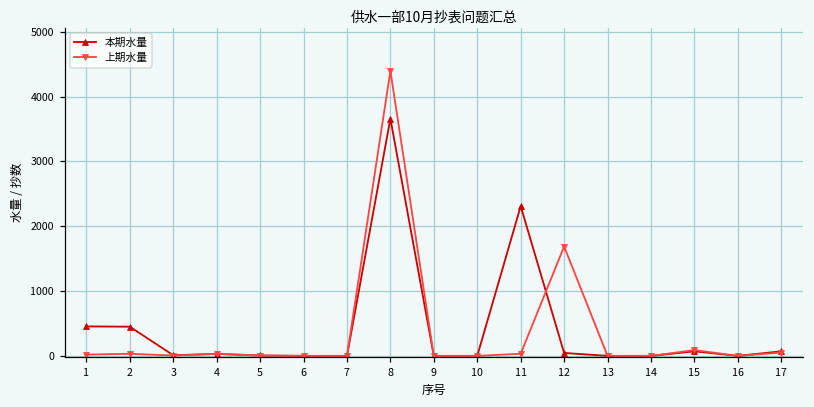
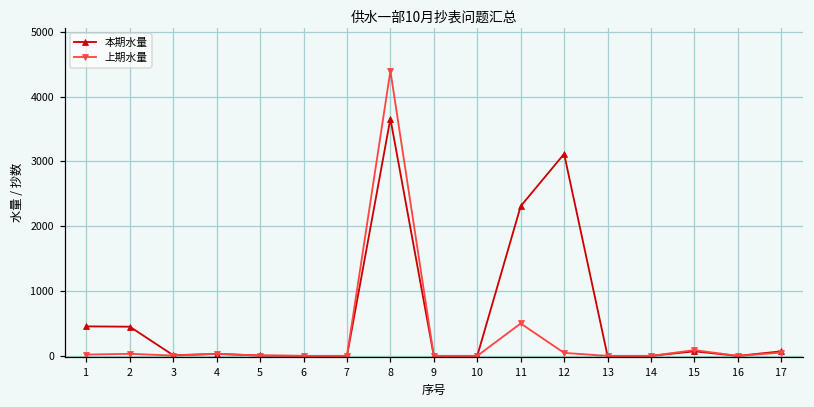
上期水量, 11: 0 -> 500
本期水量, 12: 0 -> 3100
上期水量, 12: 1700 -> 0
